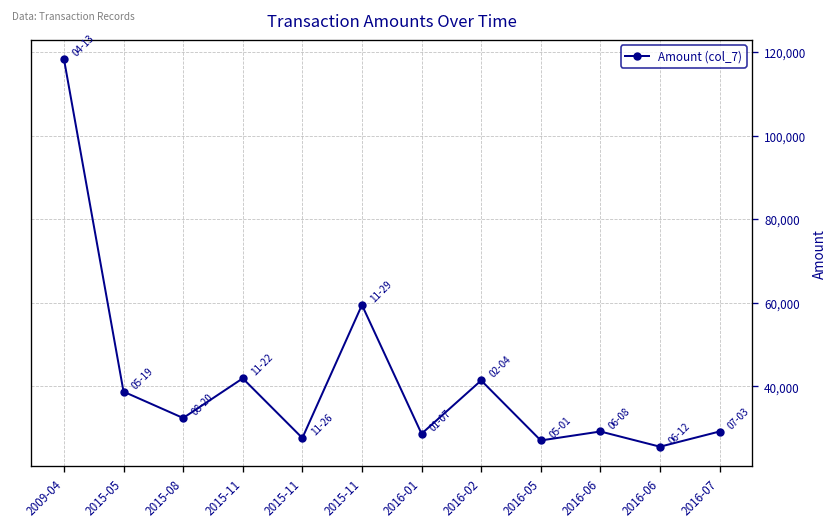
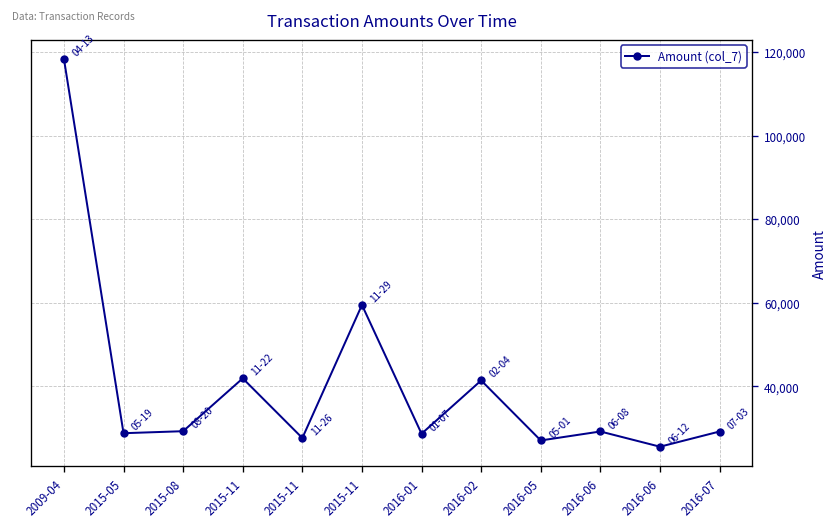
2015-05: 39,000 -> 29,000
2015-08: 32,000 -> 29,000
